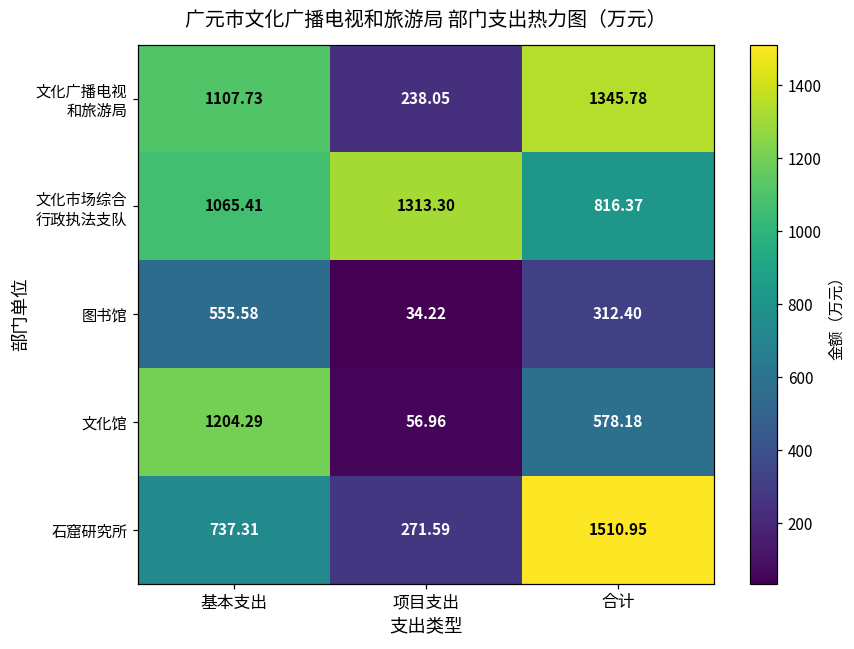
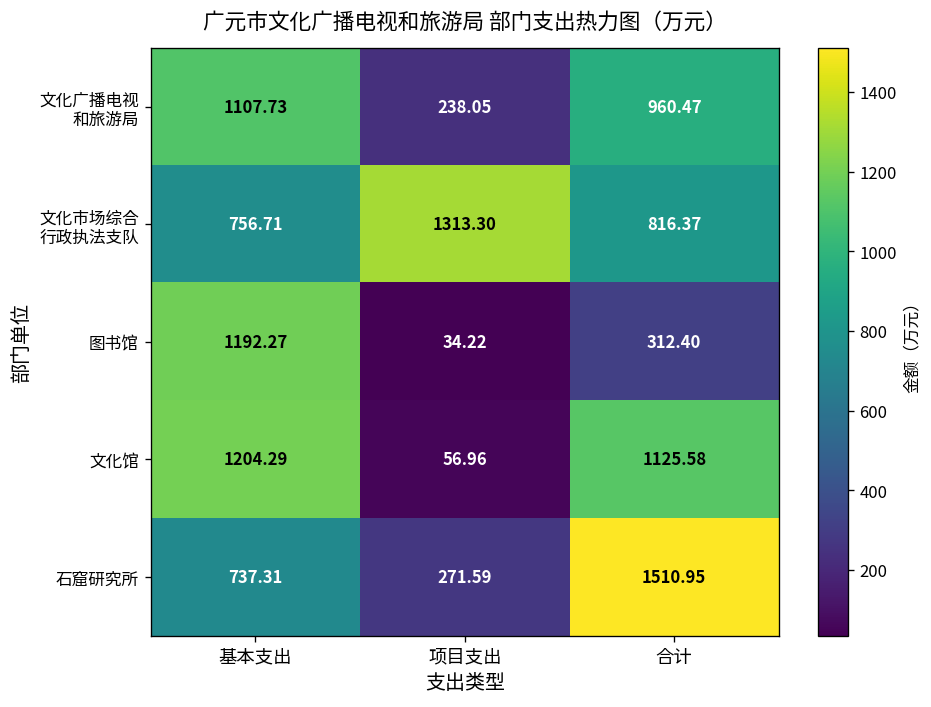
文化广播电视 和旅游局, 合计: 1345.78 -> 960.47
文化市场综合 行政执法支队, 基本支出: 1065.41 -> 756.71
图书馆, 基本支出: 555.58 -> 1192.27
文化馆, 合计: 578.18 -> 1125.58
